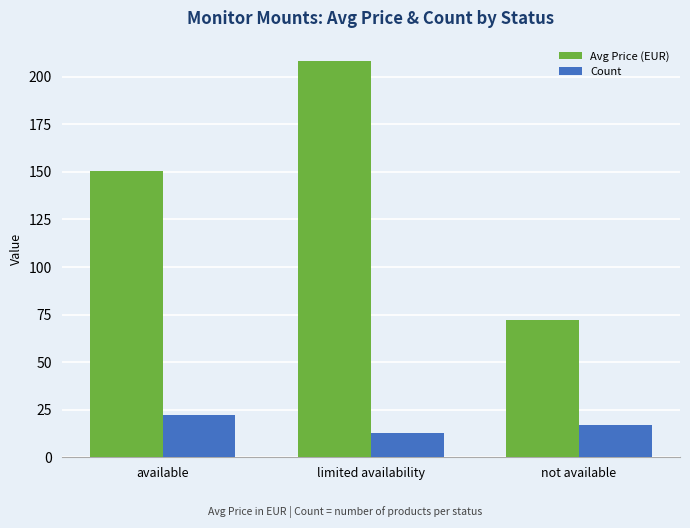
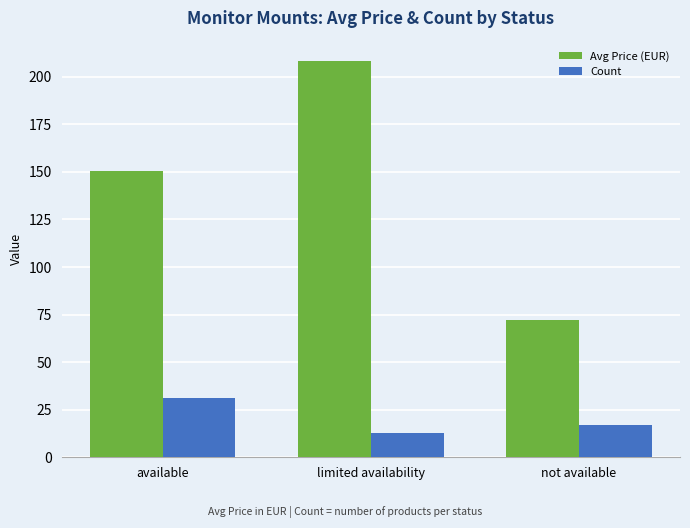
Count, available: 22 -> 31
